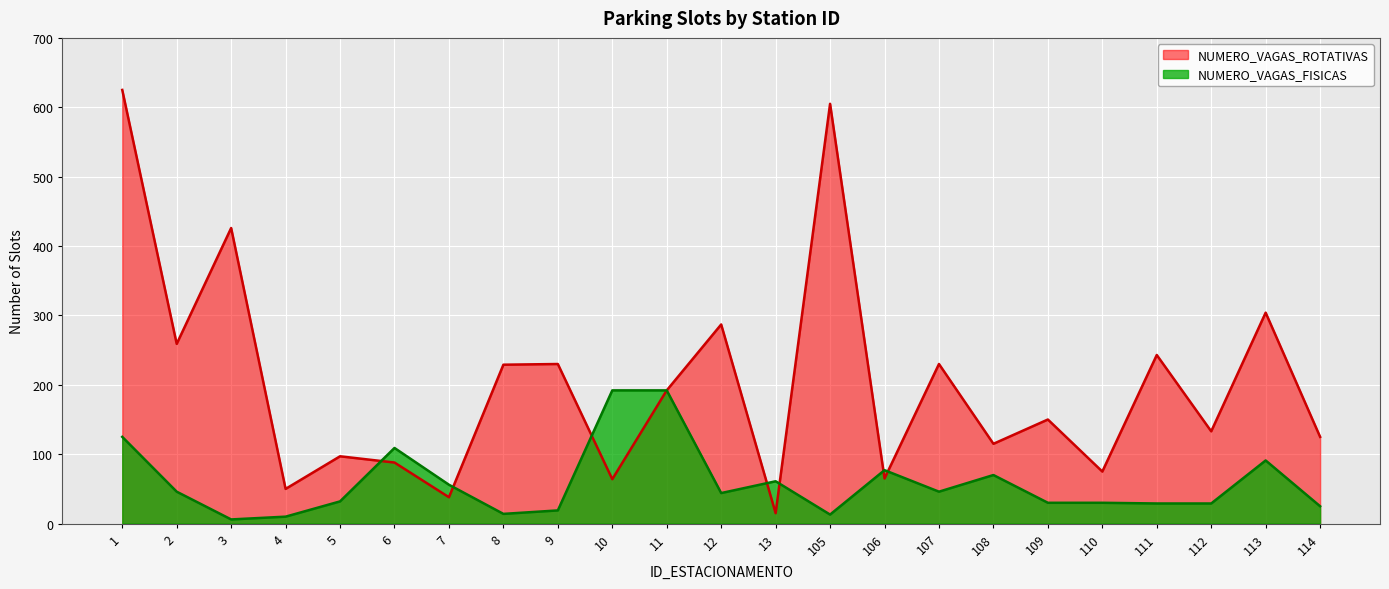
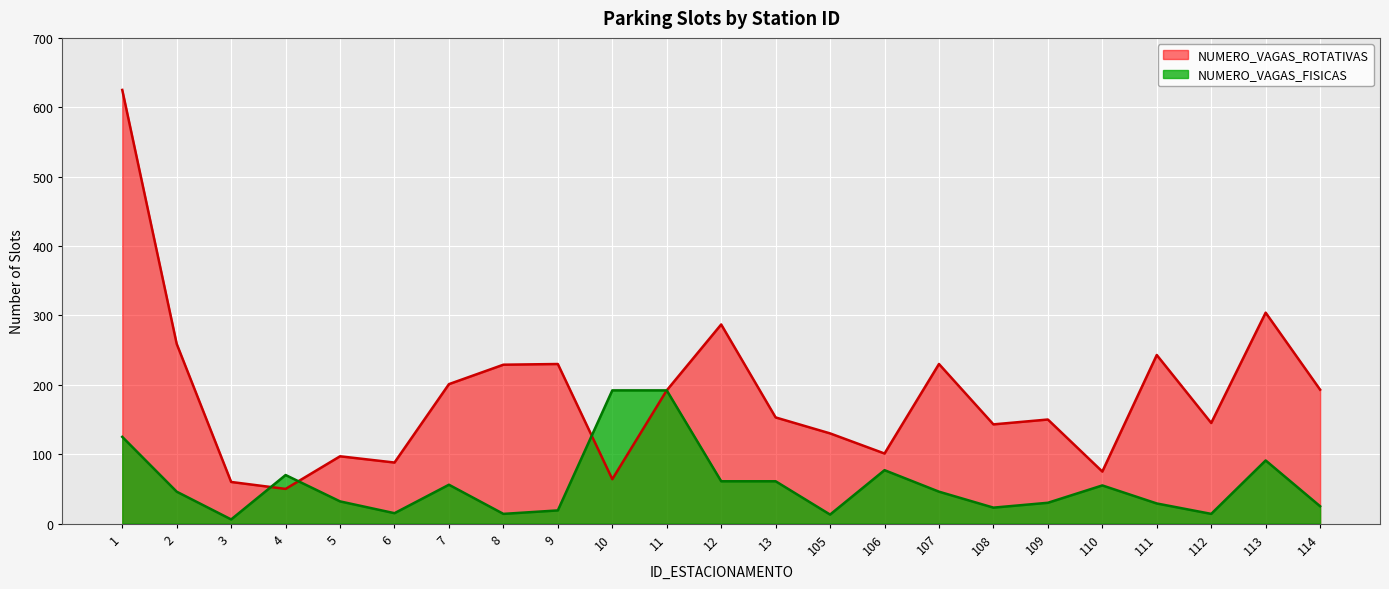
NUMERO_VAGAS_ROTATIVAS, 3: 430 -> 60
NUMERO_VAGAS_FISICAS, 4: 10 -> 70
NUMERO_VAGAS_FISICAS, 6: 110 -> 20
NUMERO_VAGAS_ROTATIVAS, 7: 40 -> 200
NUMERO_VAGAS_FISICAS, 12: 40 -> 60
NUMERO_VAGAS_ROTATIVAS, 13: 20 -> 150
NUMERO_VAGAS_ROTATIVAS, 105: 610 -> 130
NUMERO_VAGAS_ROTATIVAS, 106: 70 -> 100
NUMERO_VAGAS_ROTATIVAS, 108: 120 -> 140
NUMERO_VAGAS_FISICAS, 108: 70 -> 20
NUMERO_VAGAS_FISICAS, 110: 30 -> 60
NUMERO_VAGAS_ROTATIVAS, 112: 130 -> 150
NUMERO_VAGAS_FISICAS, 112: 30 -> 10
NUMERO_VAGAS_ROTATIVAS, 114: 130 -> 190
